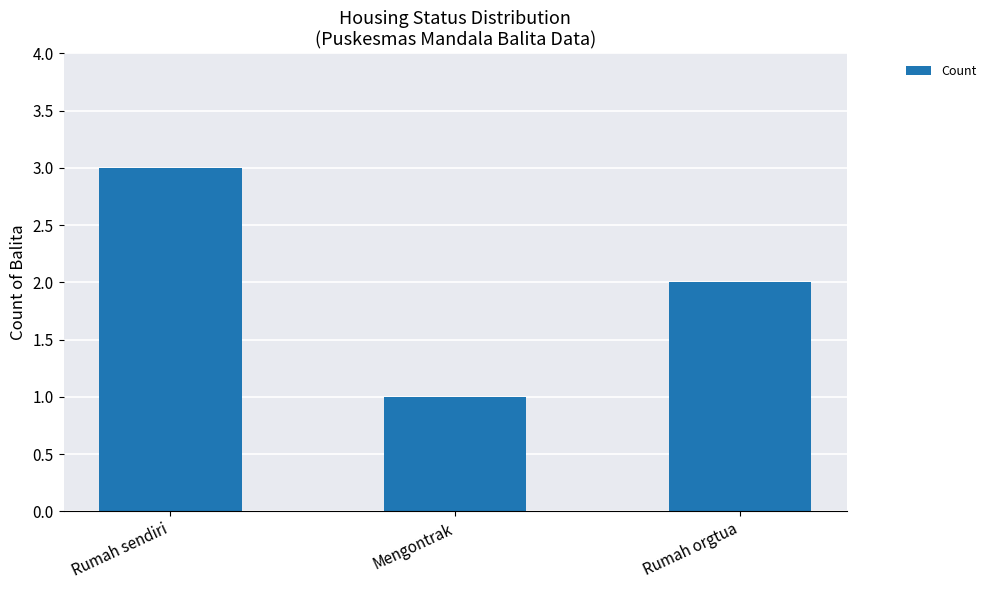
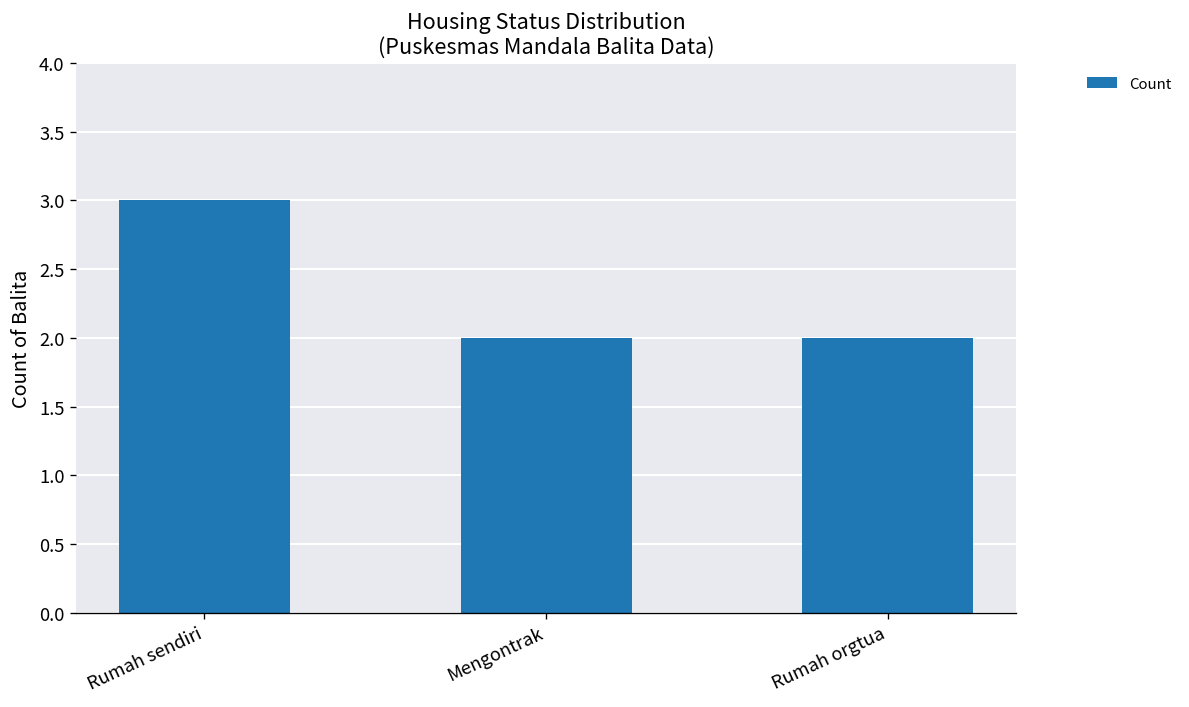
Mengontrak: 1 -> 2
